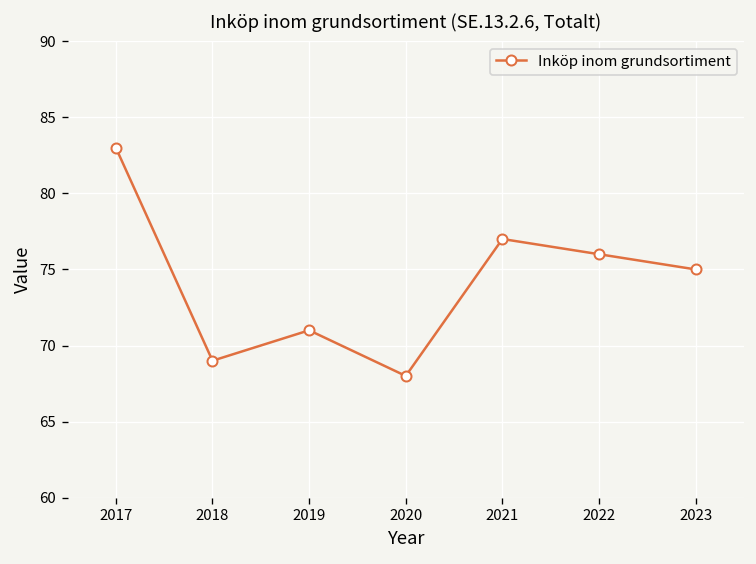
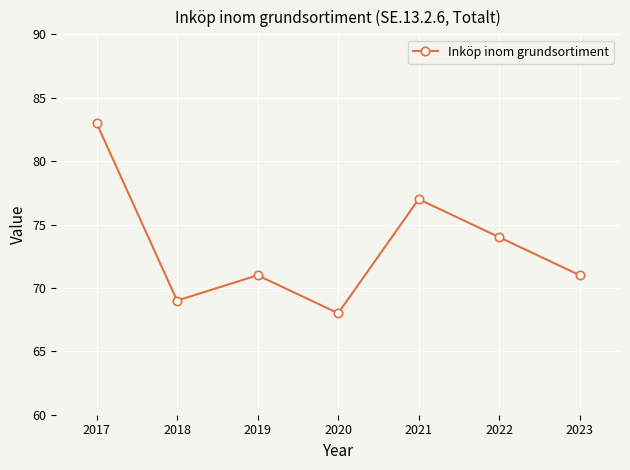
2022: 76 -> 74
2023: 75 -> 71
